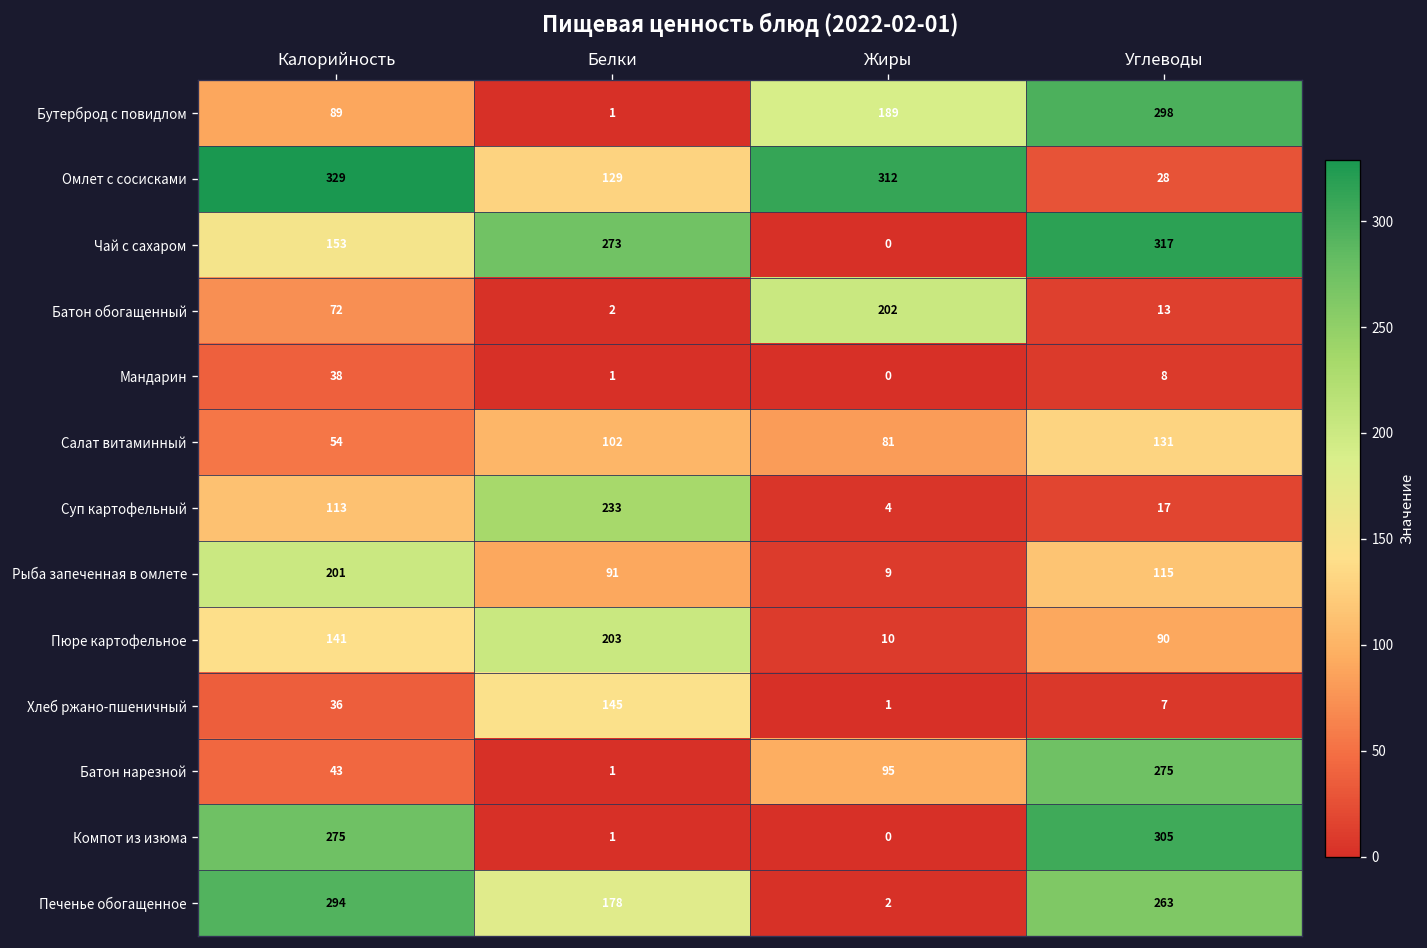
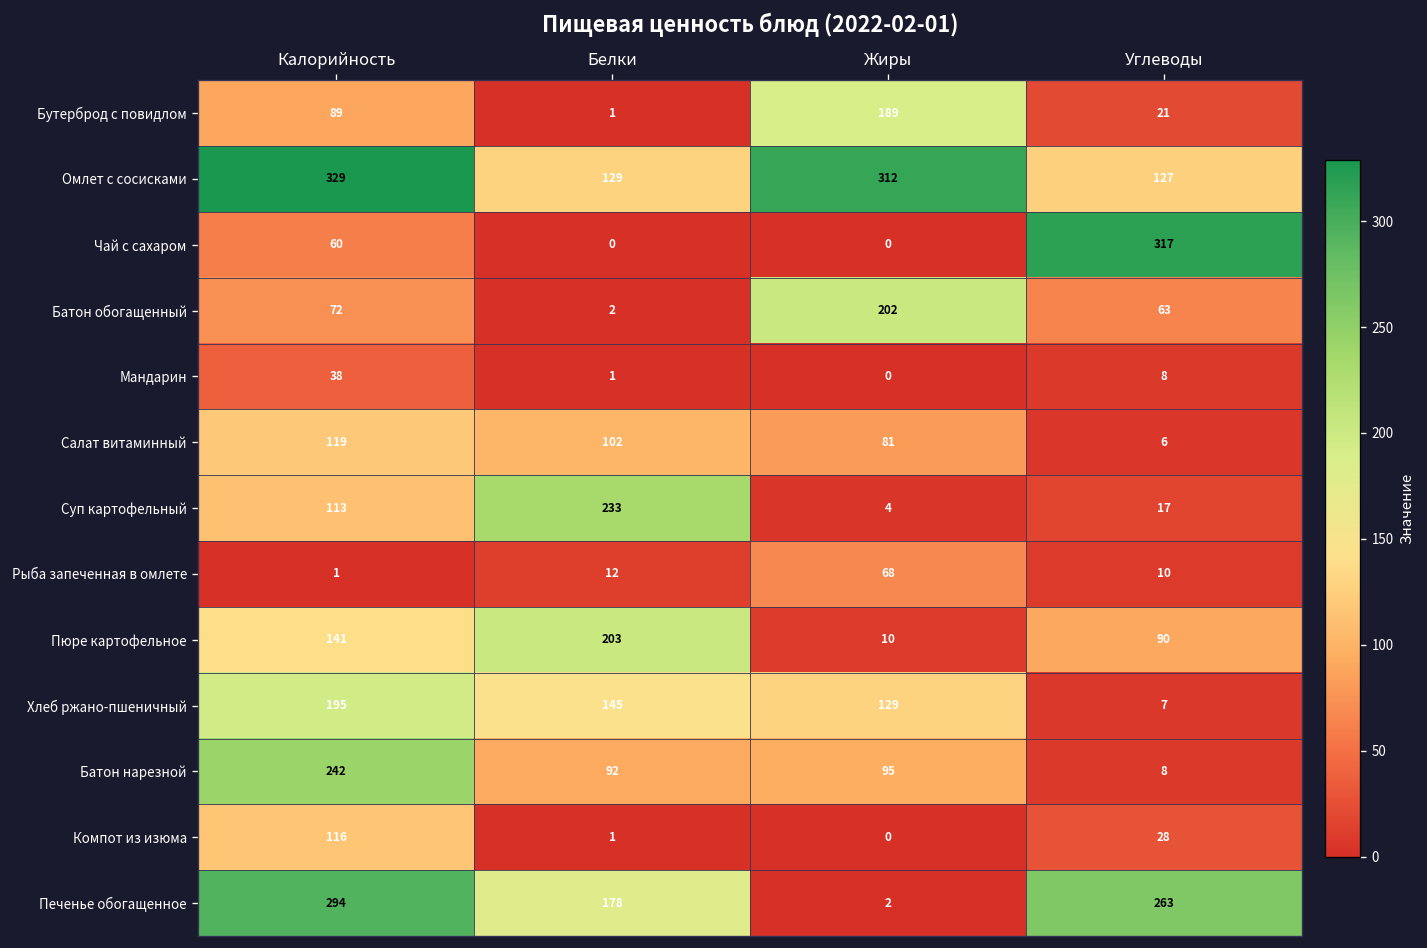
Бутерброд с повидлом, Углеводы: 298 -> 21
Омлет с сосисками, Углеводы: 28 -> 127
Чай с сахаром, Калорийность: 153 -> 60
Чай с сахаром, Белки: 273 -> 0
Батон обогащенный, Углеводы: 13 -> 63
Салат витаминный, Калорийность: 54 -> 119
Салат витаминный, Углеводы: 131 -> 6
Рыба запеченная в омлете, Калорийность: 201 -> 1
Рыба запеченная в омлете, Белки: 91 -> 12
Рыба запеченная в омлете, Жиры: 9 -> 68
Рыба запеченная в омлете, Углеводы: 115 -> 10
Хлеб ржано-пшеничный, Калорийность: 36 -> 195
Хлеб ржано-пшеничный, Жиры: 1 -> 129
Батон нарезной, Калорийность: 43 -> 242
Батон нарезной, Белки: 1 -> 92
Батон нарезной, Углеводы: 275 -> 8
Компот из изюма, Калорийность: 275 -> 116
Компот из изюма, Углеводы: 305 -> 28
